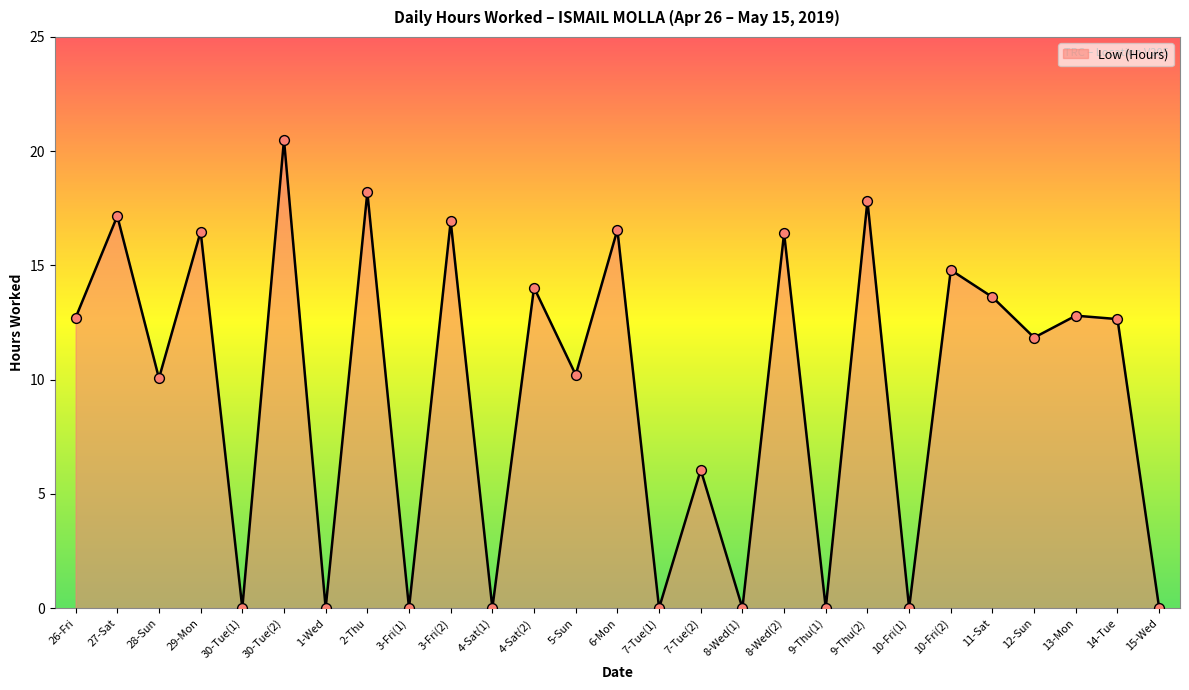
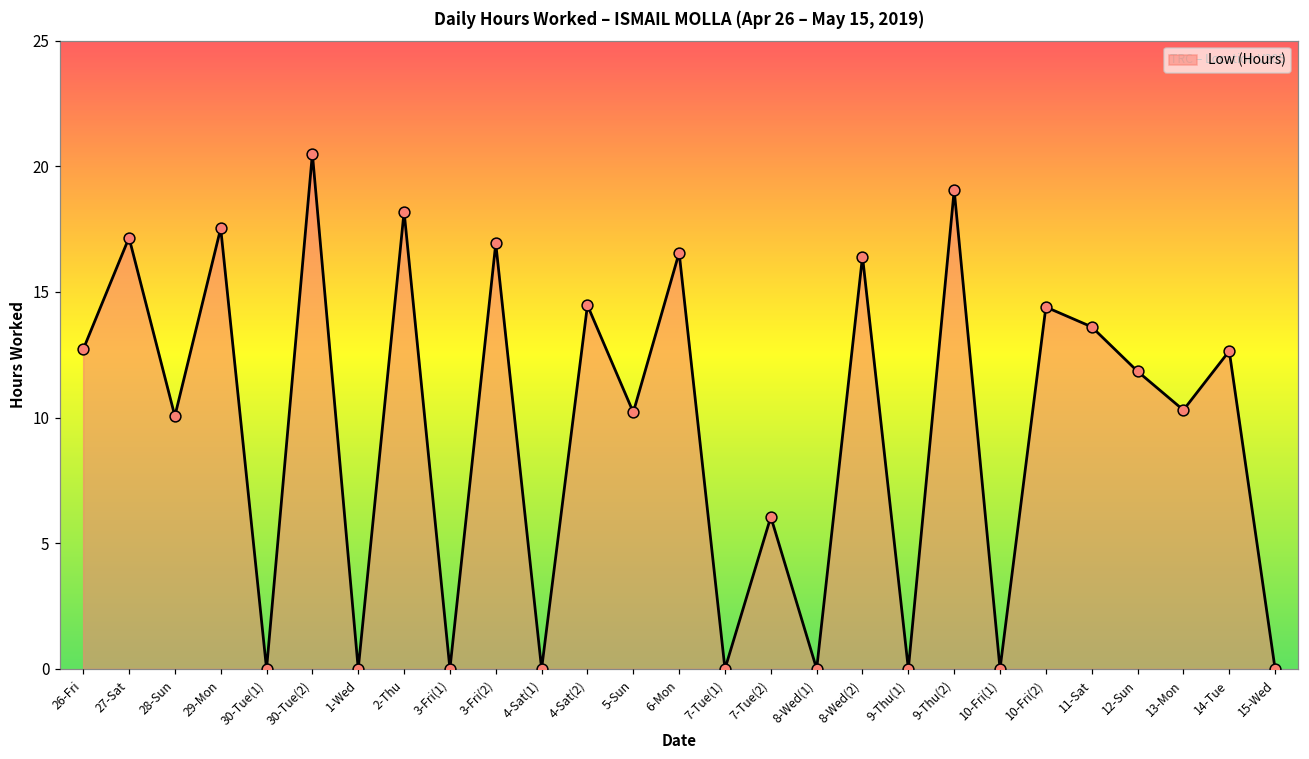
29-Mon: 16.5 -> 17.5
4-Sat(2): 14.0 -> 14.5
9-Thu(2): 17.8 -> 19.1
10-Fri(2): 14.8 -> 14.4
13-Mon: 12.8 -> 10.3
